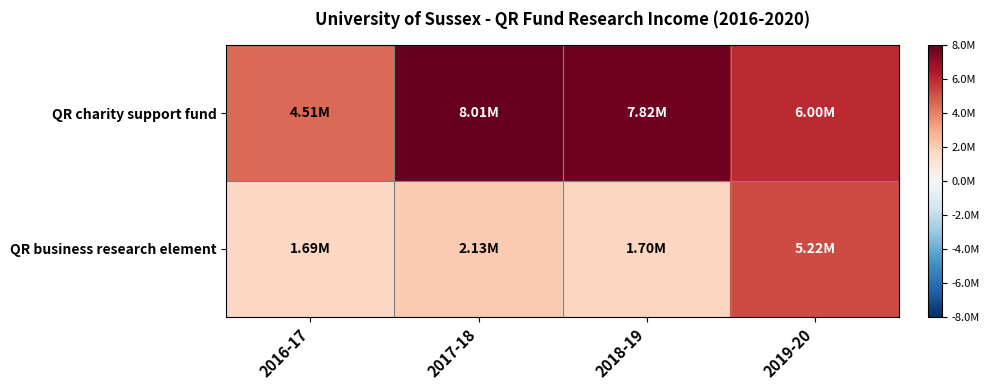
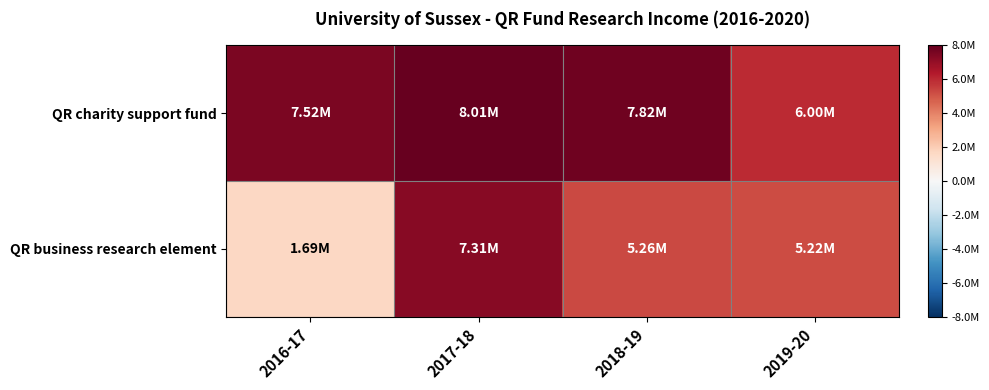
QR charity support fund, 2016-17: 4.51M -> 7.52M
QR business research element, 2017-18: 2.13M -> 7.31M
QR business research element, 2018-19: 1.70M -> 5.26M
